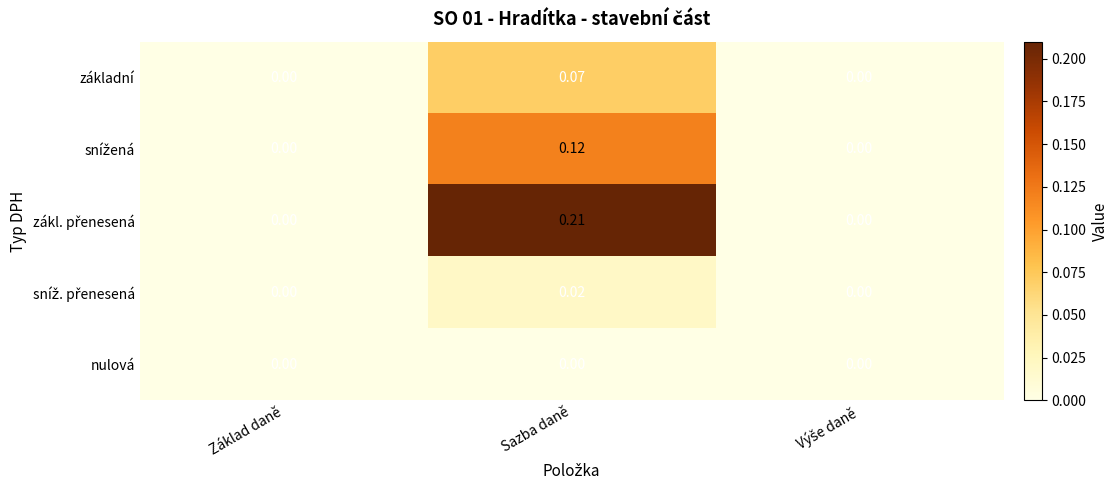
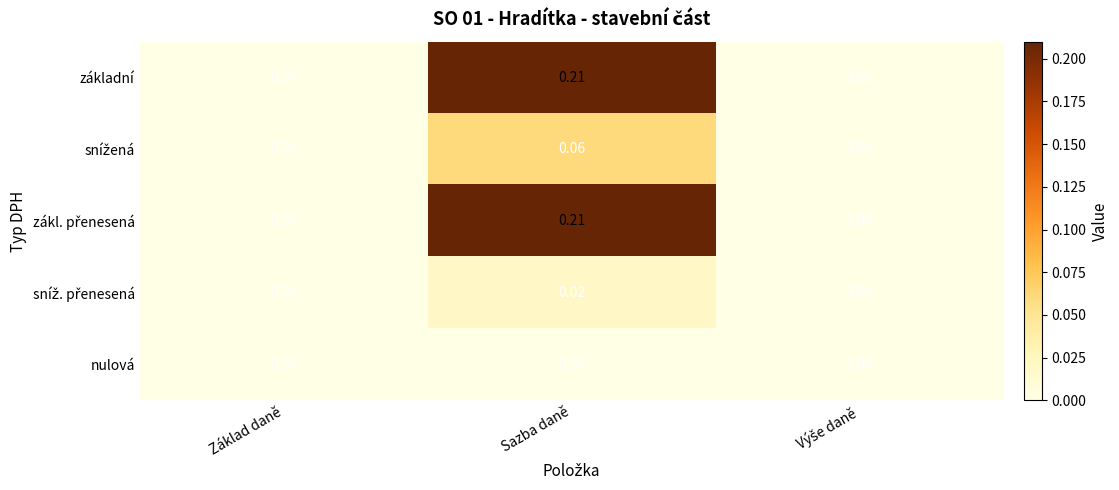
základní, Sazba daně: 0.07 -> 0.21
snížená, Sazba daně: 0.12 -> 0.06
